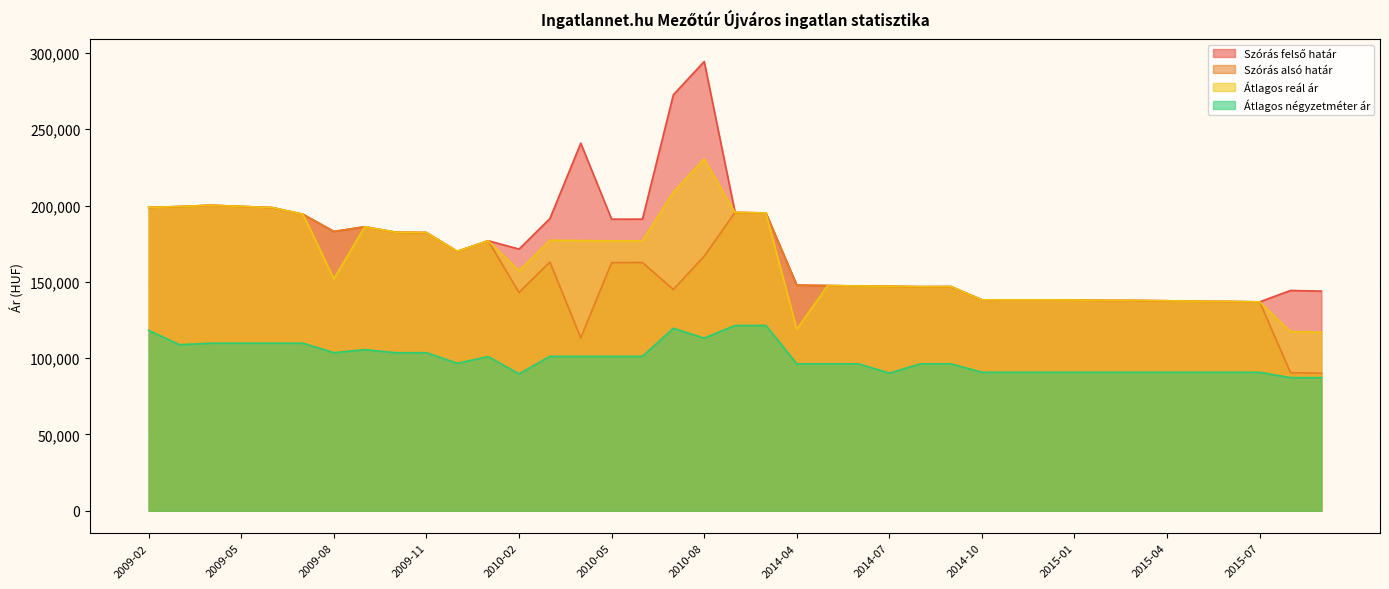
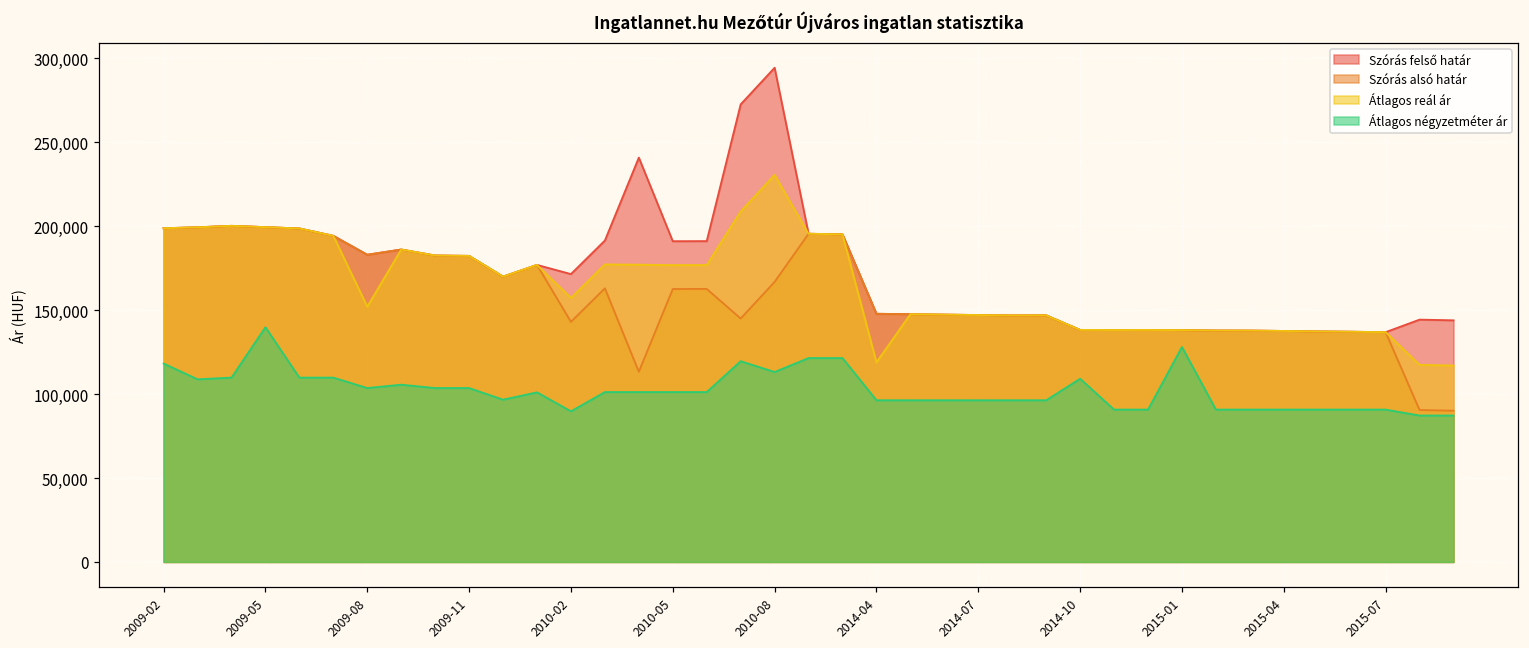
Átlagos négyzetméter ár, 2009-05: 110,000 -> 140,000
Átlagos négyzetméter ár, 2014-07: 90,000 -> 96,000
Átlagos négyzetméter ár, 2014-10: 91,000 -> 109,000
Átlagos négyzetméter ár, 2015-01: 91,000 -> 128,000
